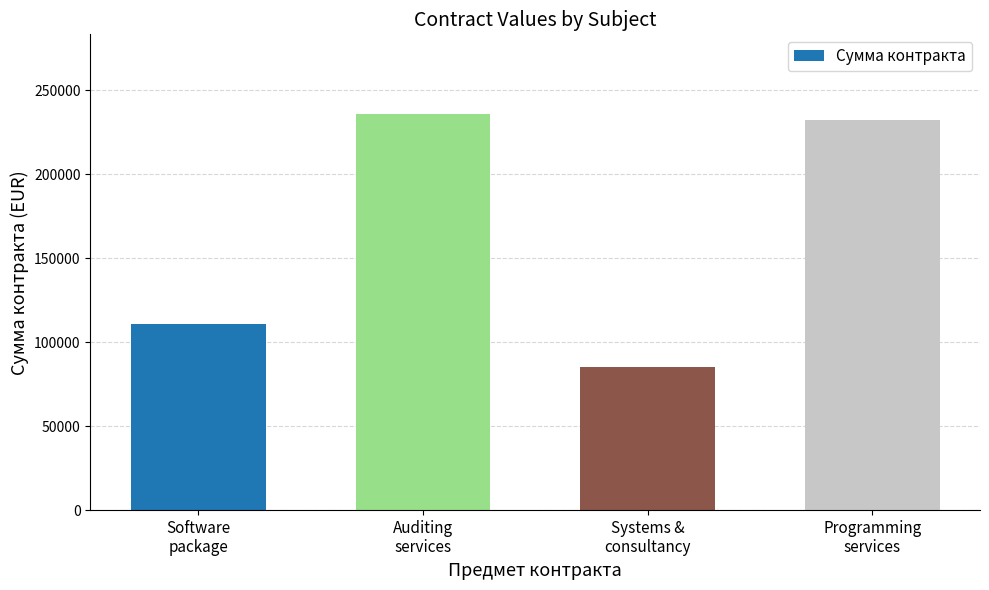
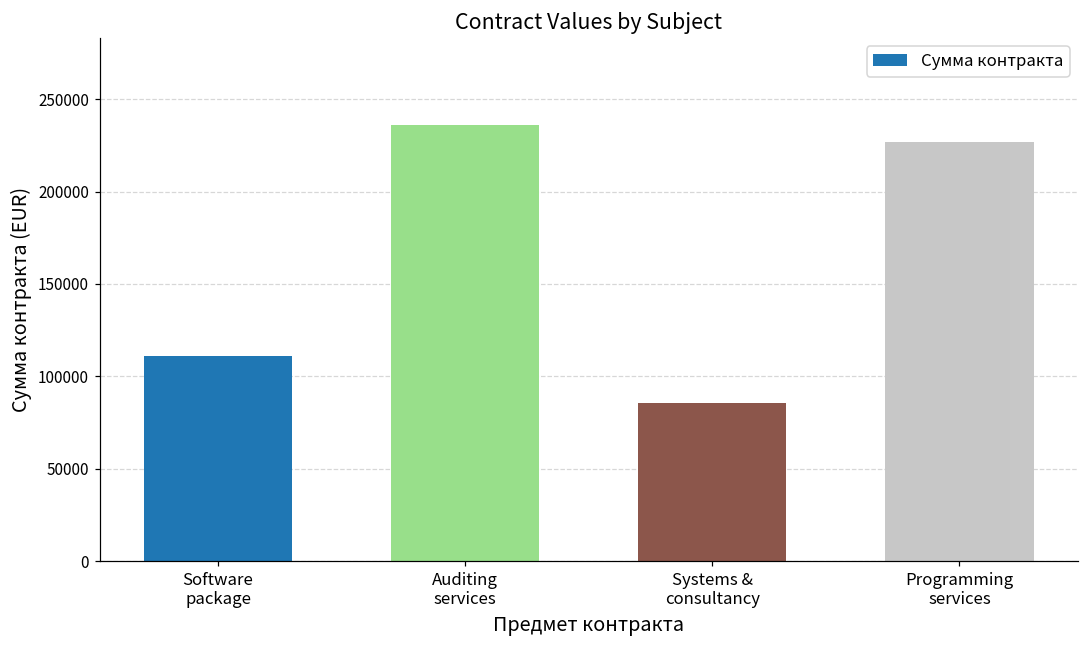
Programming services: 232000 -> 227000
